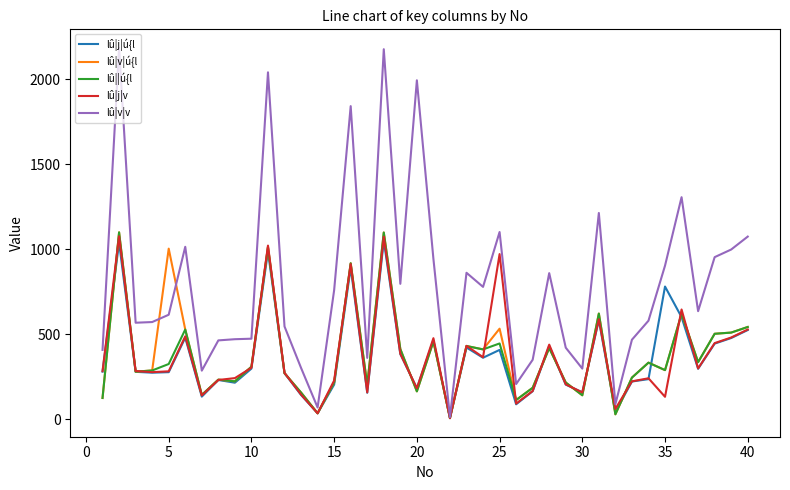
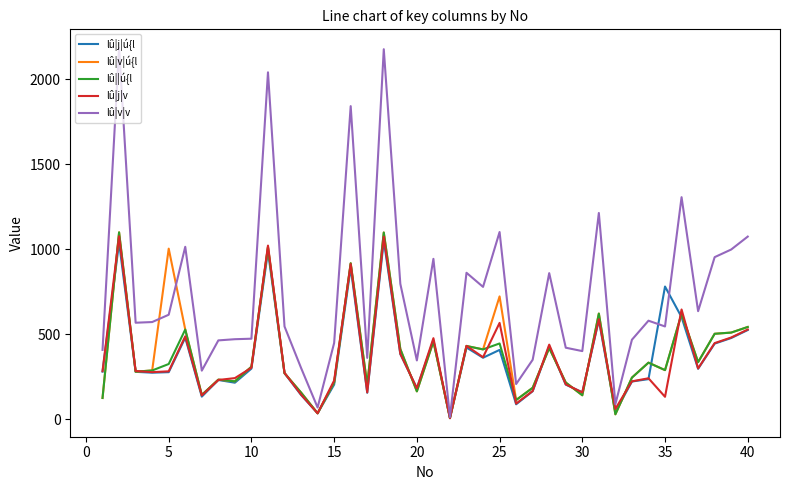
lû|v|v, 15: 760 -> 450
lû|v|v, 20: 1990 -> 350
lû|v|ú{l, 25: 530 -> 720
lû|j|v, 25: 970 -> 570
lû|v|v, 30: 300 -> 400
lû|v|v, 35: 900 -> 550
